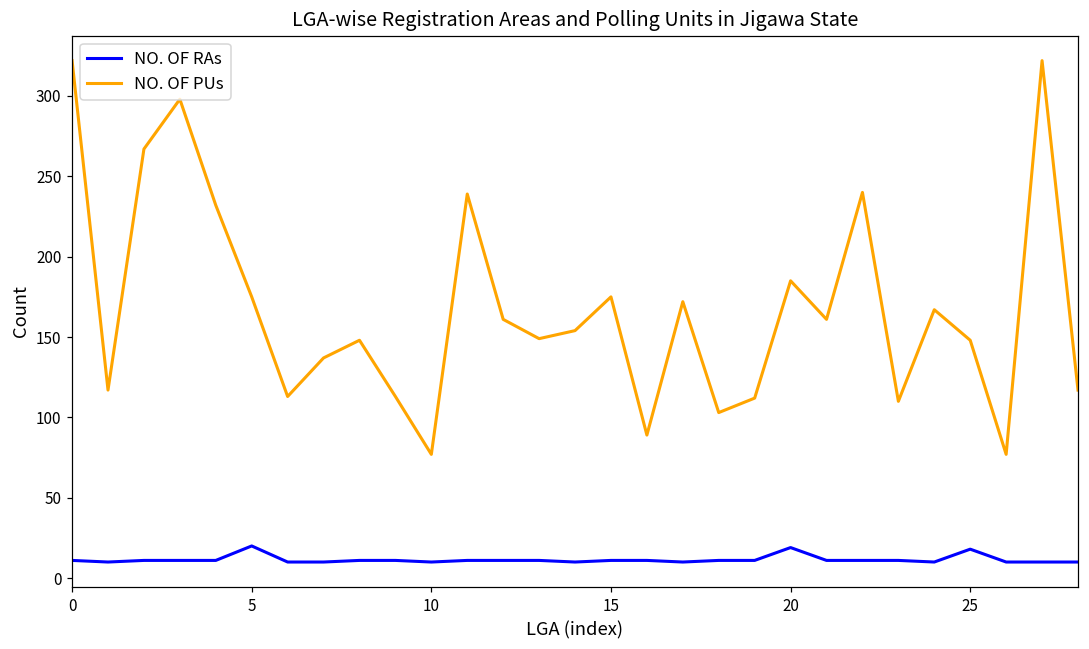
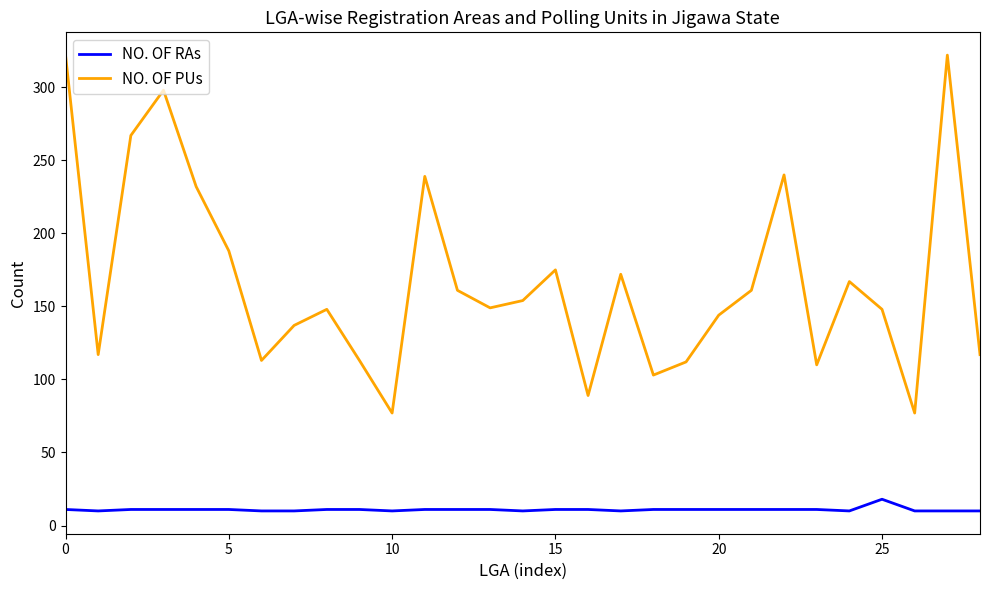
NO. OF RAs, 5: 20 -> 11
NO. OF PUs, 5: 175 -> 188
NO. OF RAs, 20: 19 -> 11
NO. OF PUs, 20: 185 -> 144
